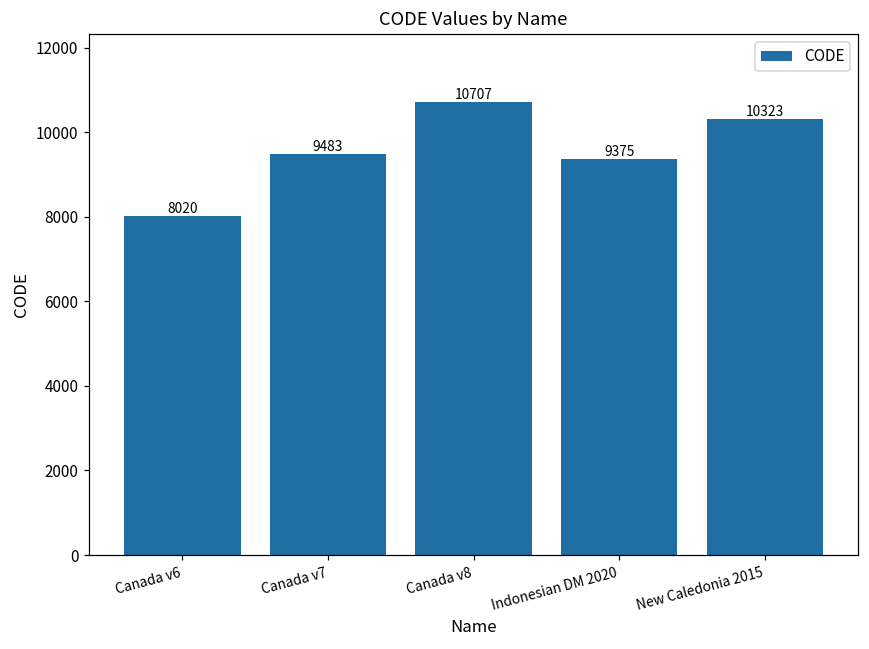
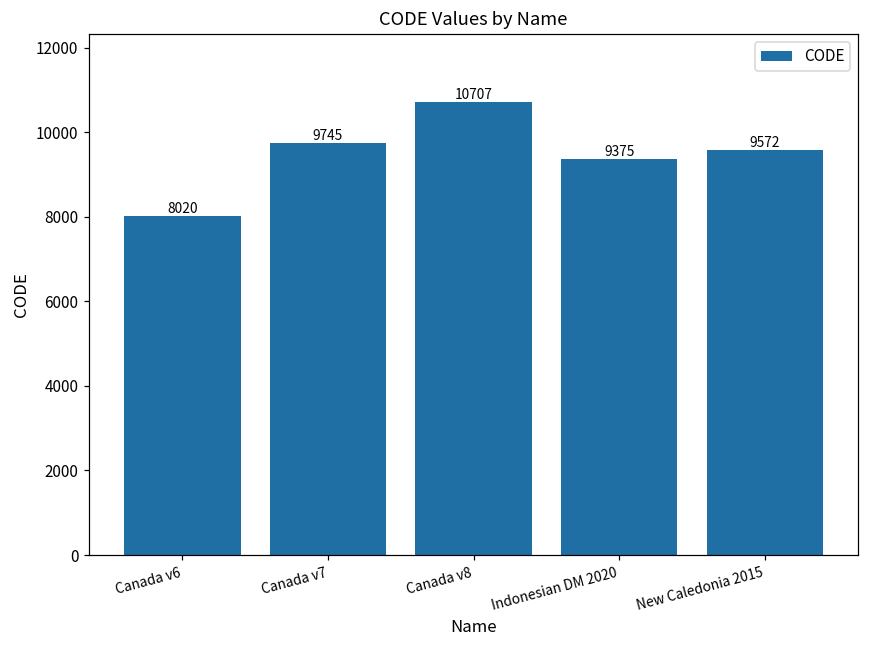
Canada v7: 9483 -> 9745
New Caledonia 2015: 10323 -> 9572
